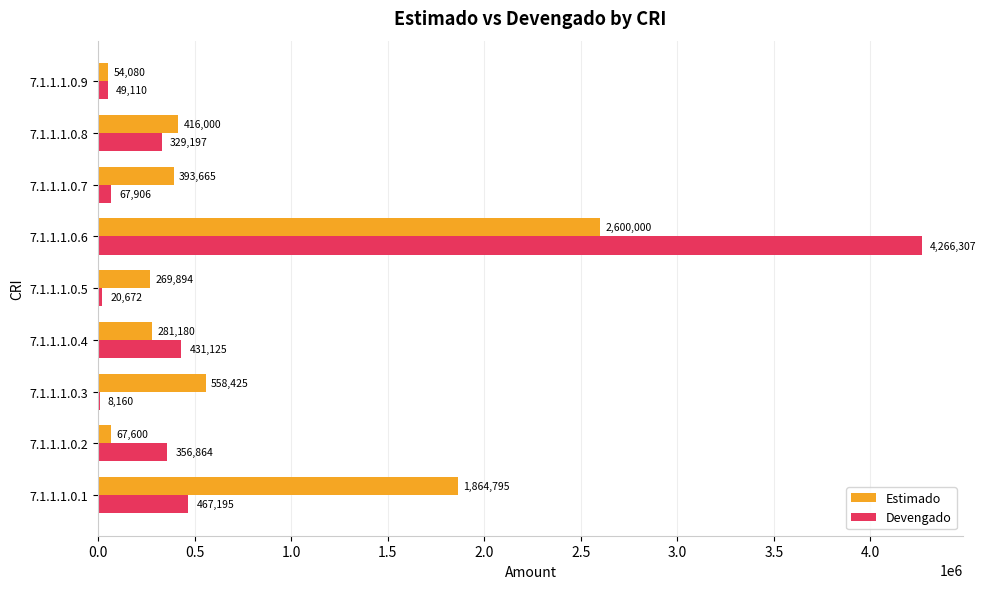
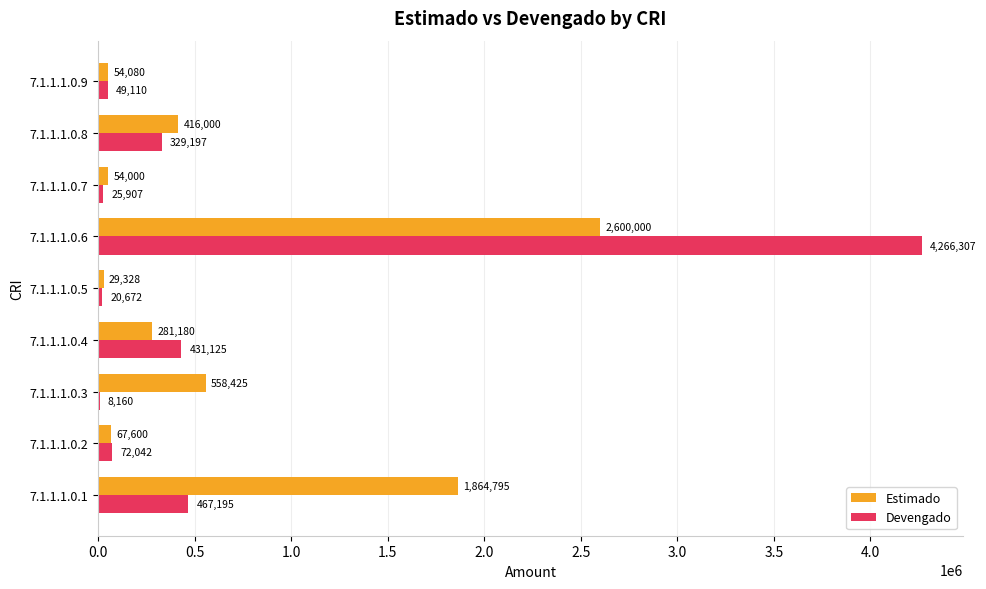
Estimado, 7.1.1.1.0.7: 393,665 -> 54,000
Devengado, 7.1.1.1.0.7: 67,906 -> 25,907
Estimado, 7.1.1.1.0.5: 269,894 -> 29,328
Devengado, 7.1.1.1.0.2: 356,864 -> 72,042
